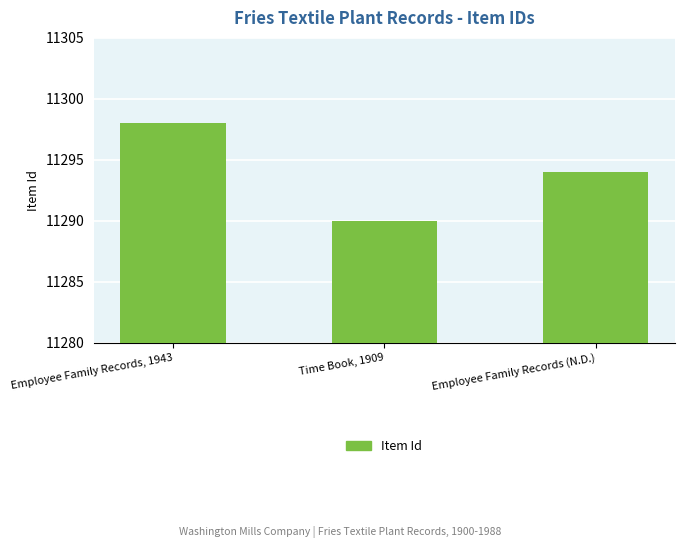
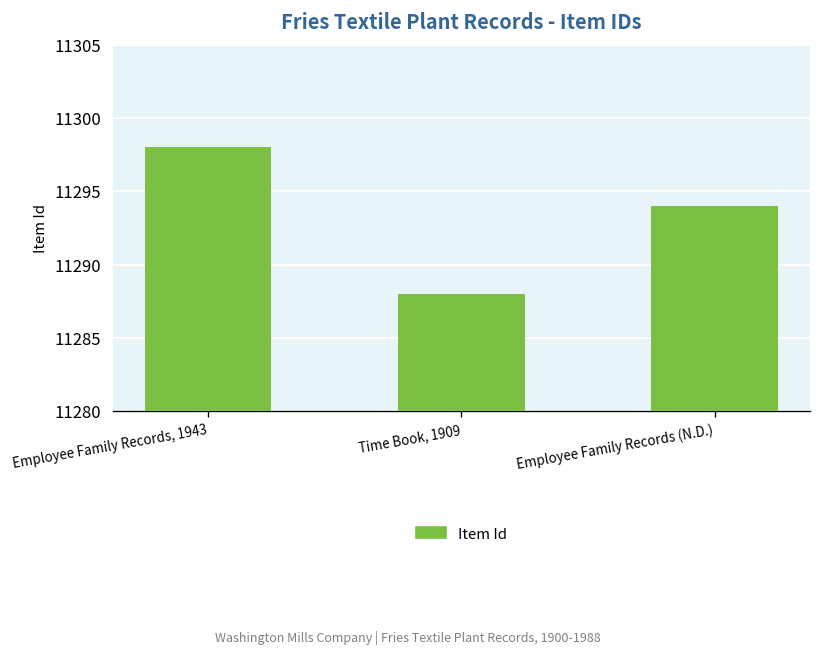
Time Book, 1909: 11290 -> 11288
